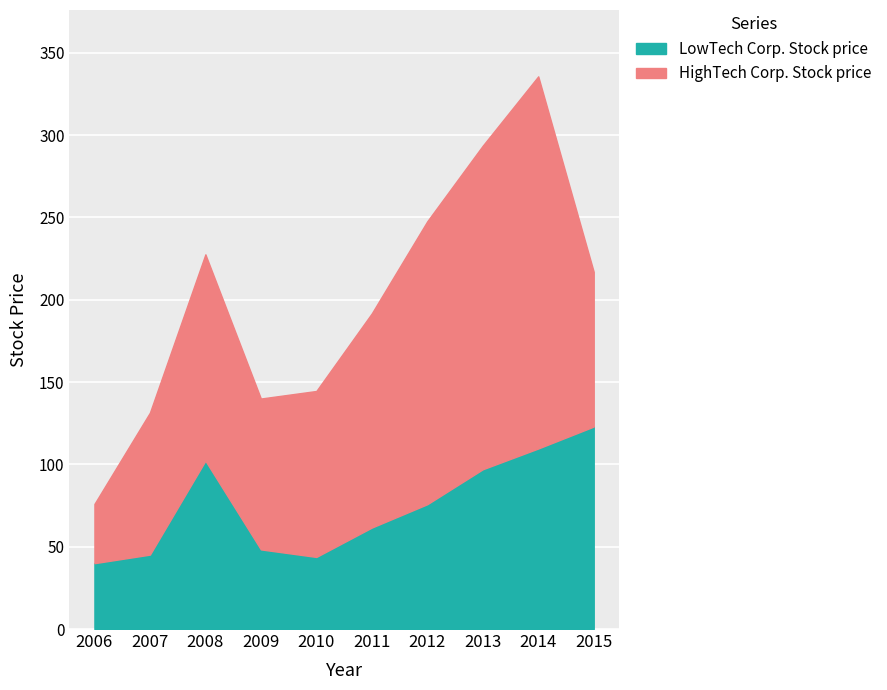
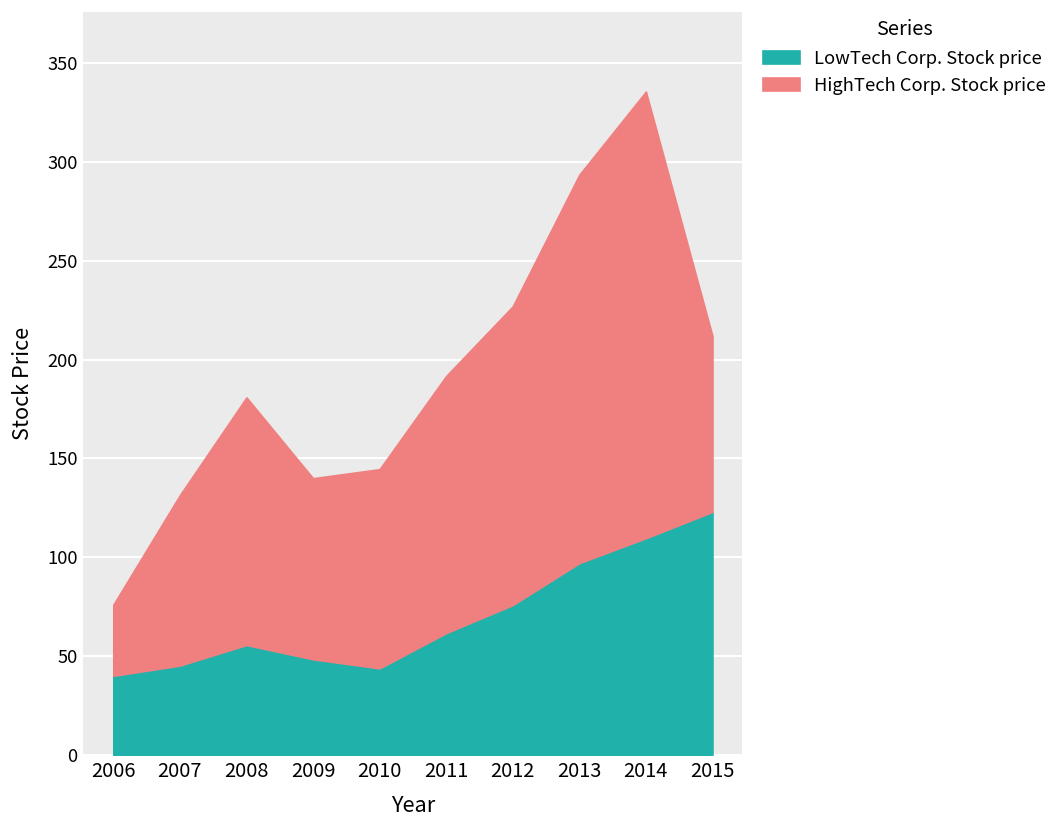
LowTech Corp. Stock price, 2008: 102 -> 56
HighTech Corp. Stock price, 2012: 172 -> 151
HighTech Corp. Stock price, 2015: 94 -> 89
